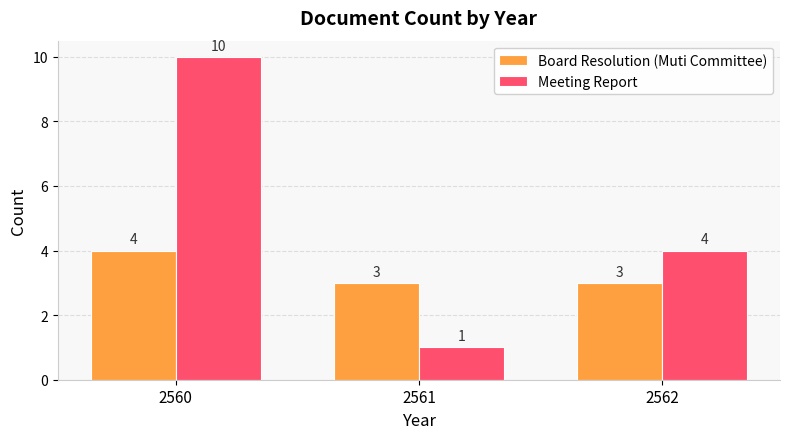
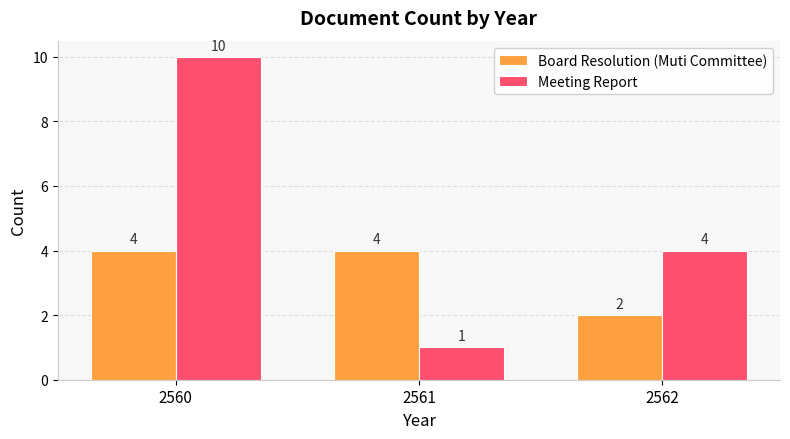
Board Resolution (Muti Committee), 2561: 3 -> 4
Board Resolution (Muti Committee), 2562: 3 -> 2
